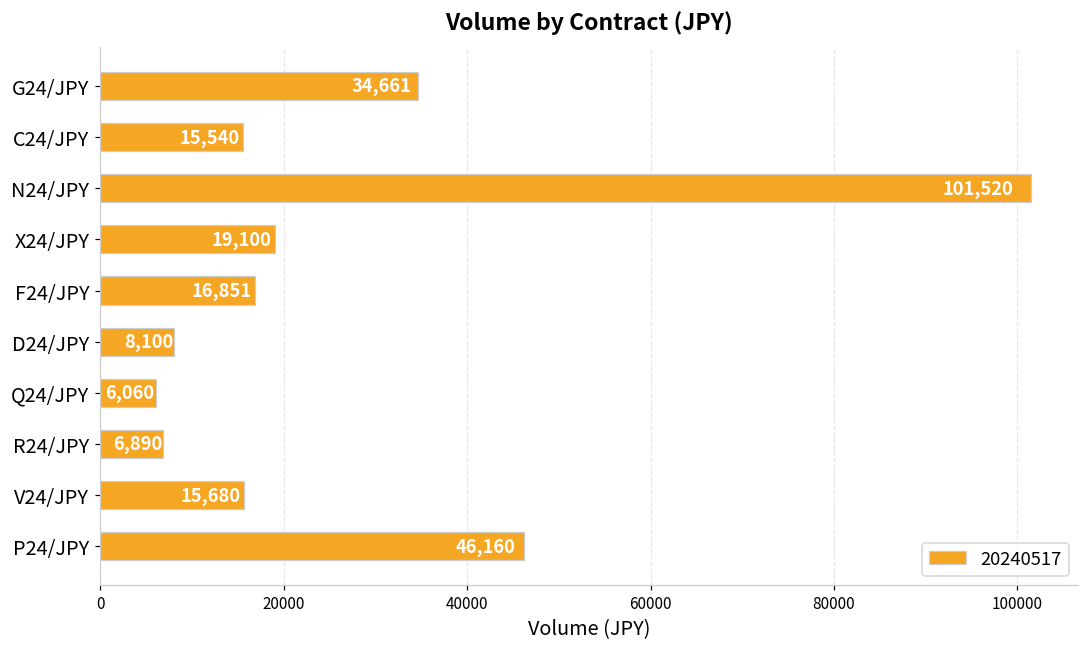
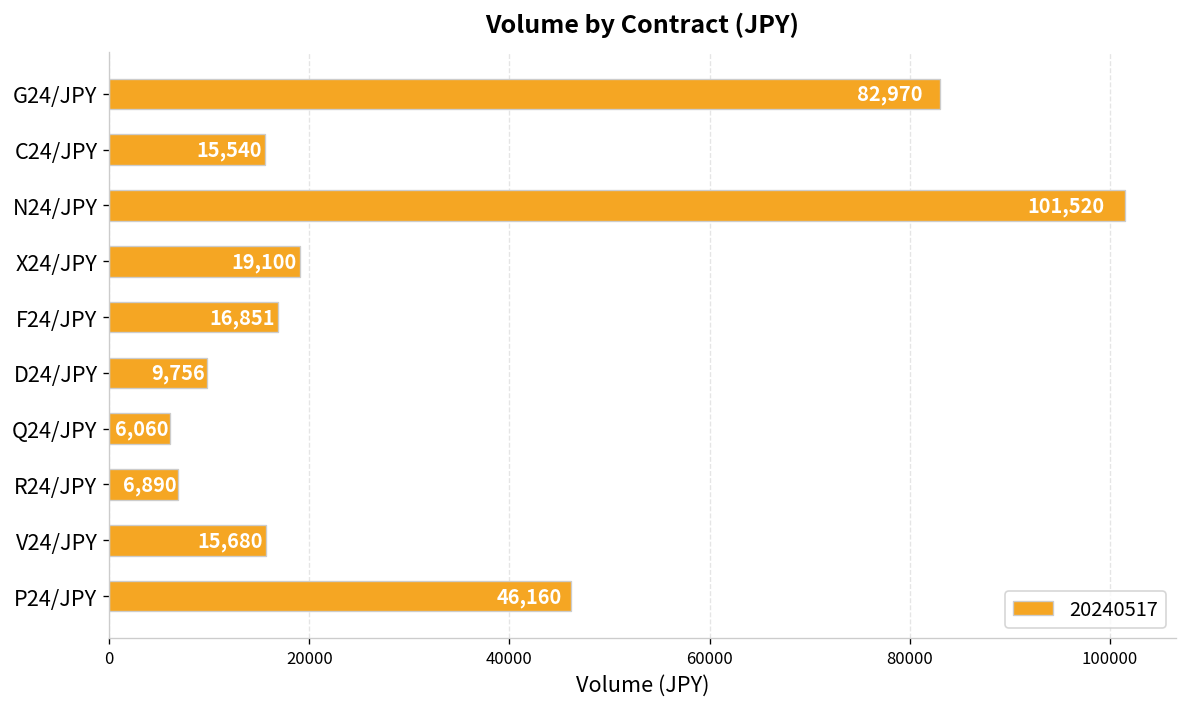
G24/JPY: 34,661 -> 82,970
D24/JPY: 8,100 -> 9,756
